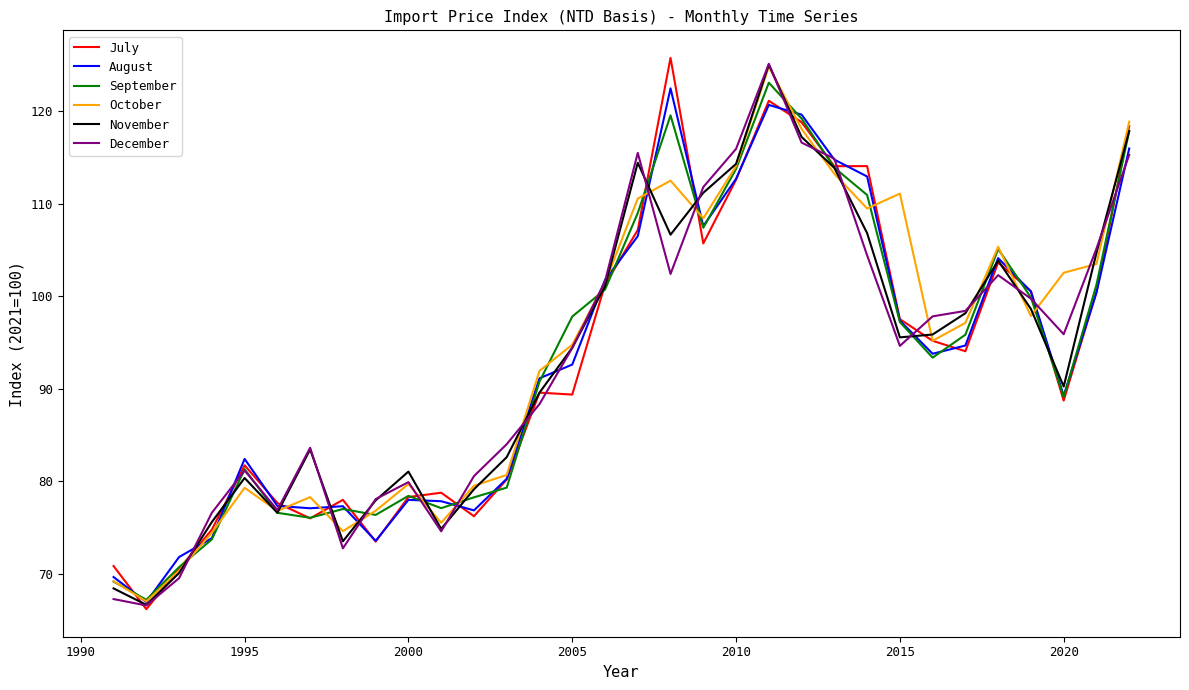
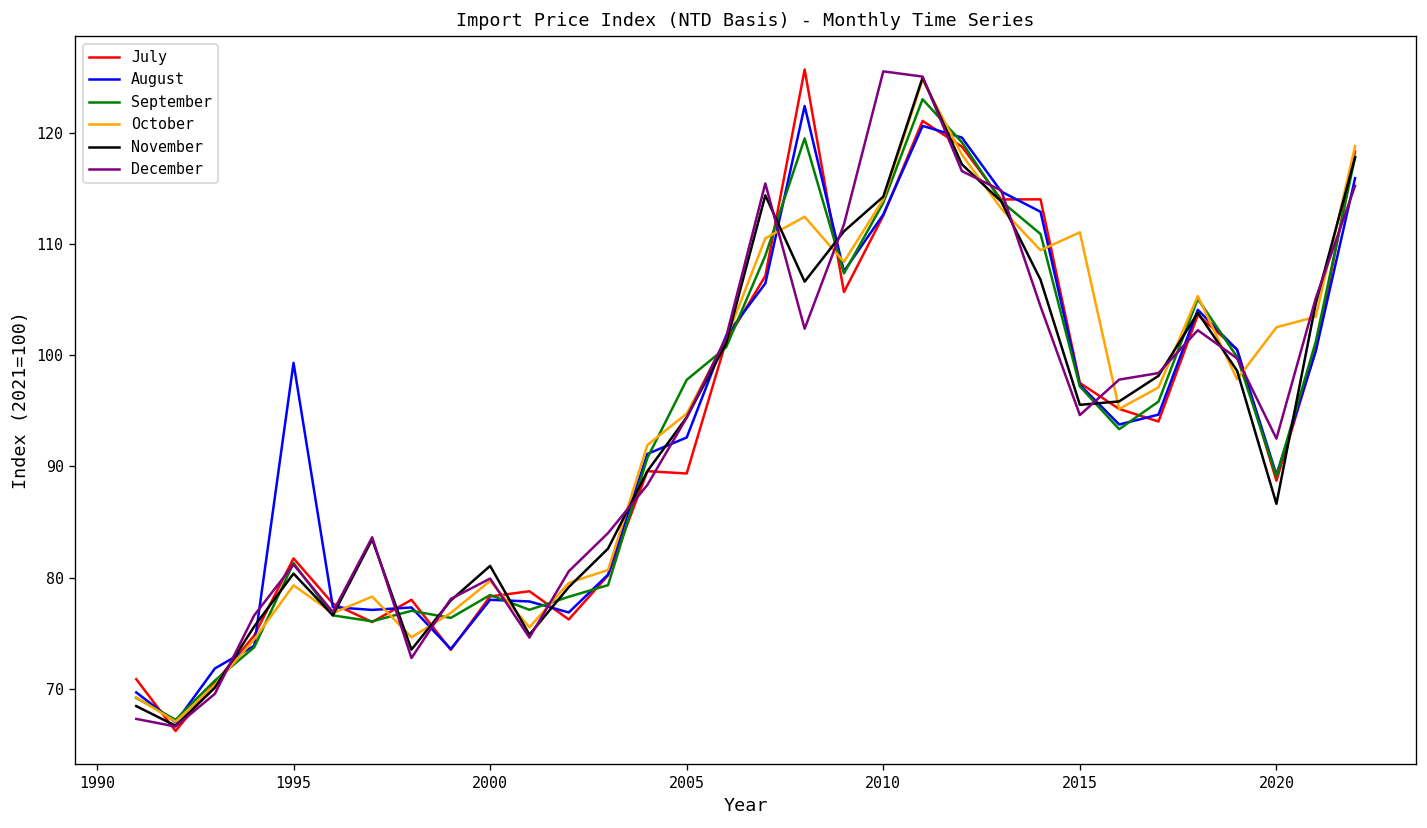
August, 1995: 82 -> 99
December, 2010: 116 -> 126
November, 2020: 90 -> 87
December, 2020: 96 -> 93
